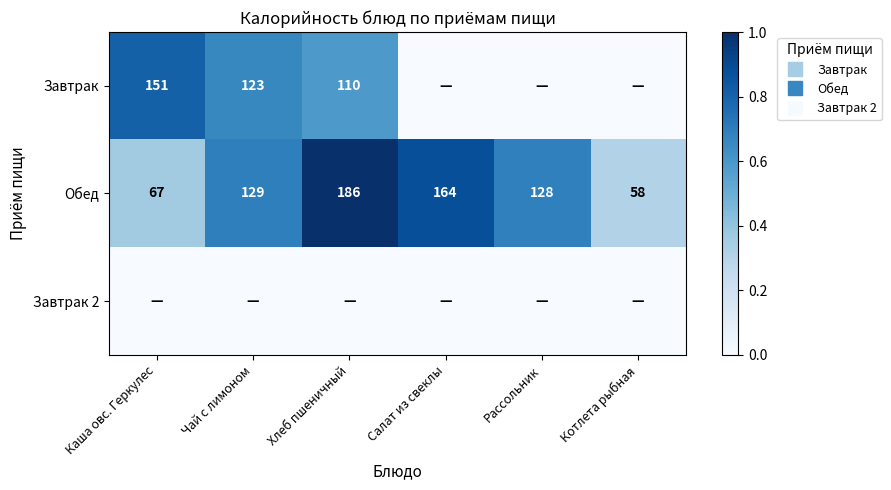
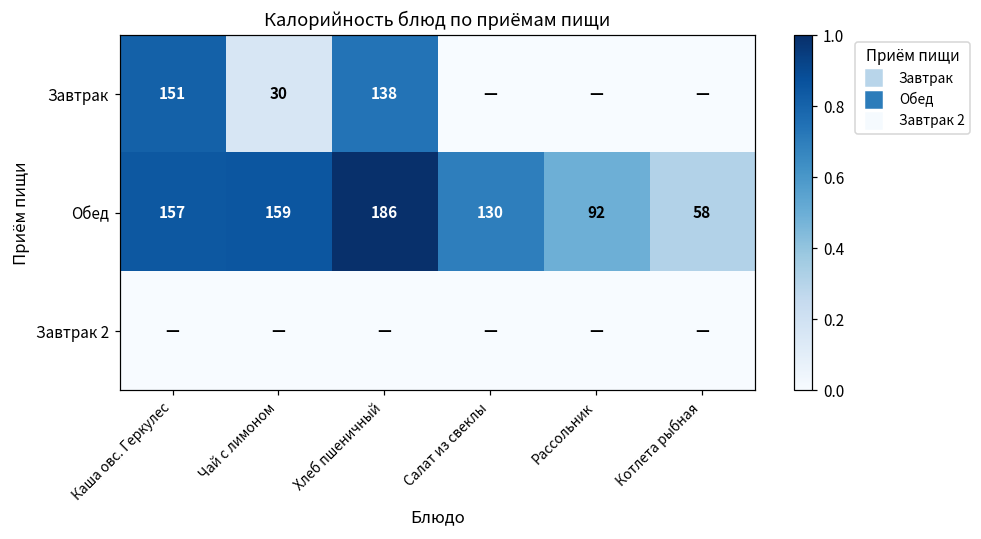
Завтрак, Чай с лимоном: 123 -> 30
Завтрак, Хлеб пшеничный: 110 -> 138
Обед, Каша овс. Геркулес: 67 -> 157
Обед, Чай с лимоном: 129 -> 159
Обед, Салат из свеклы: 164 -> 130
Обед, Рассольник: 128 -> 92
